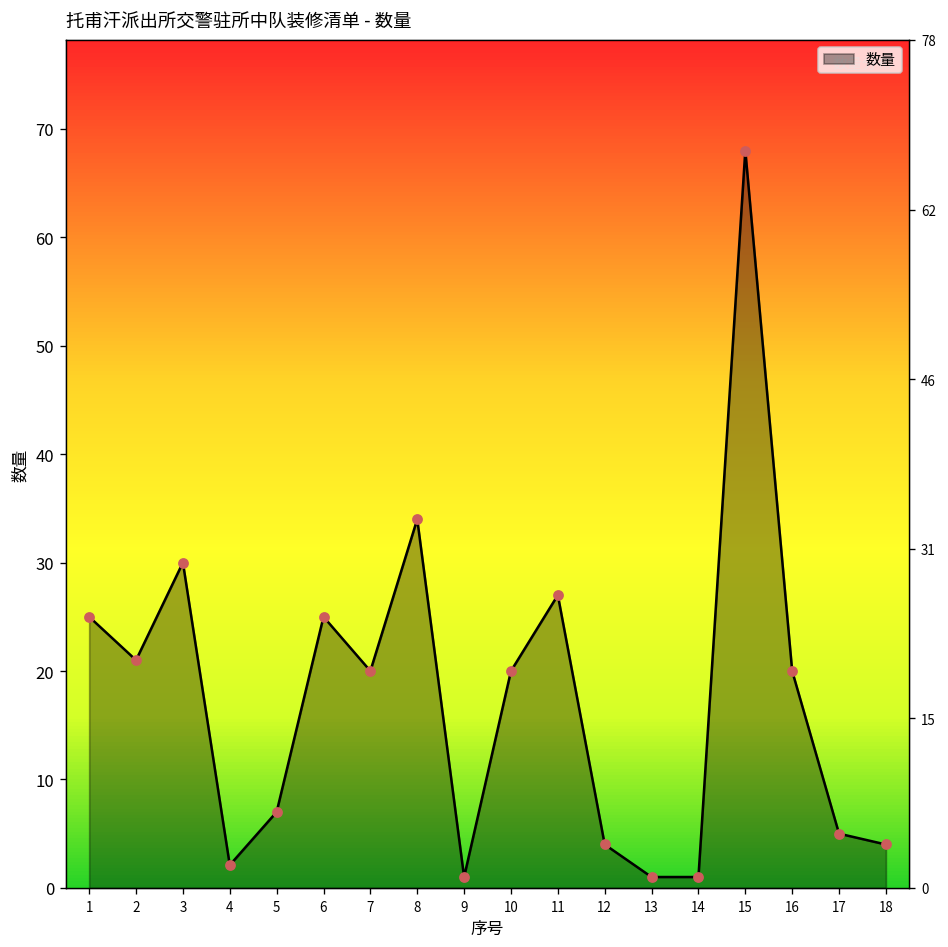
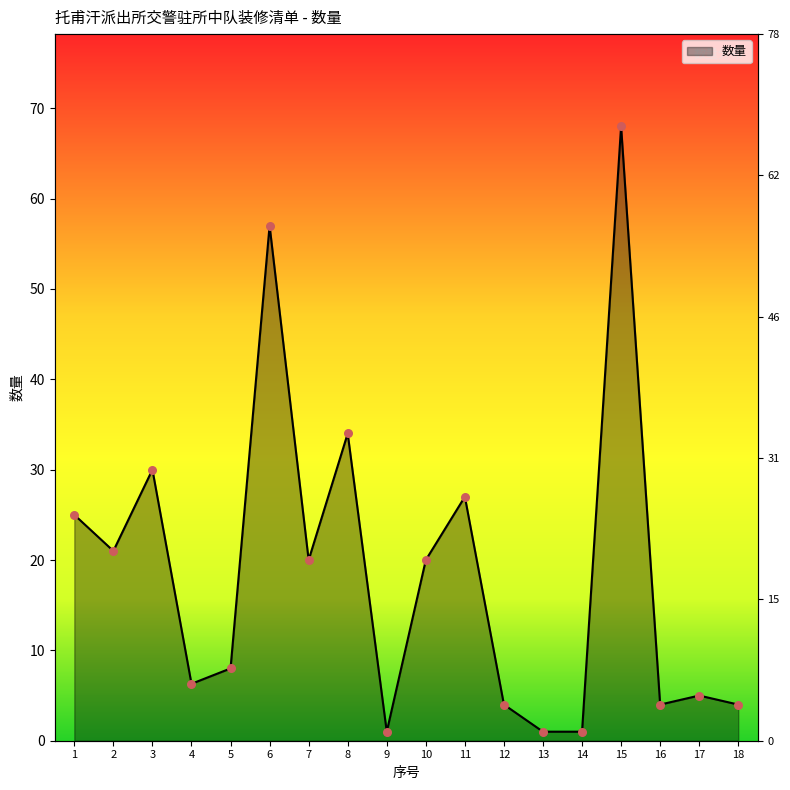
4: 2 -> 6
5: 7 -> 8
6: 25 -> 57
16: 20 -> 4
